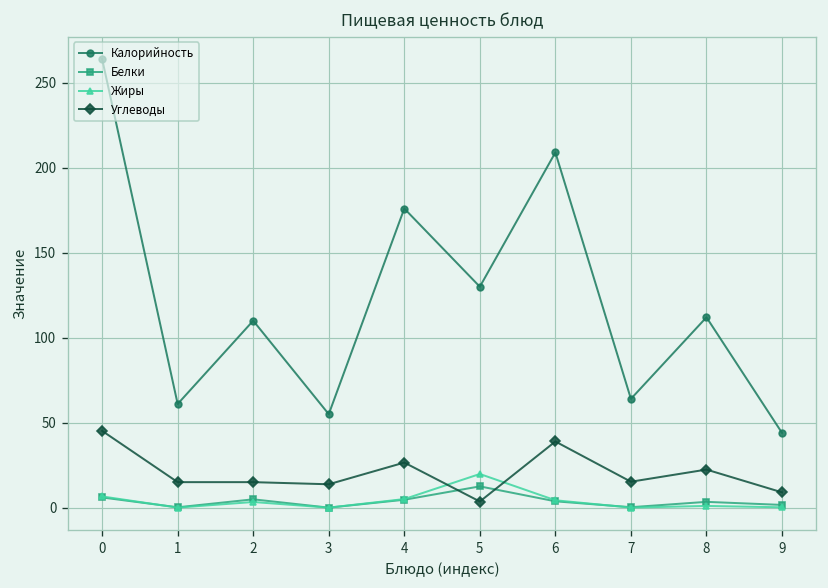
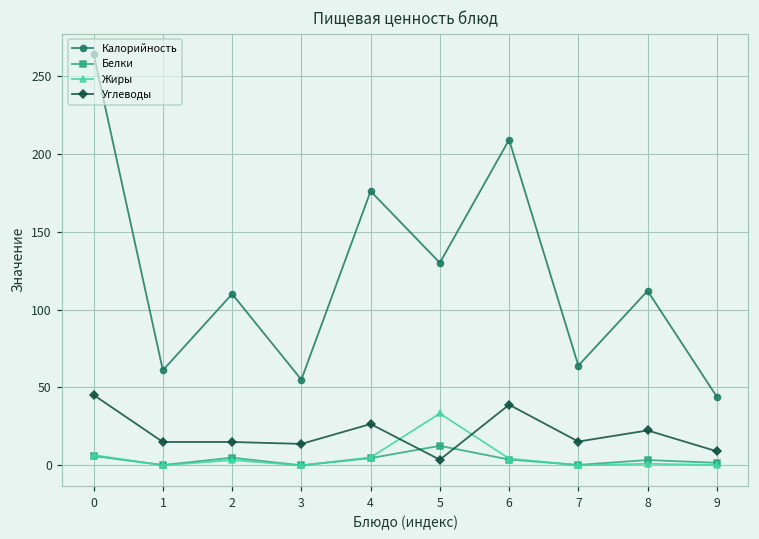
Жиры, 5: 20 -> 33
